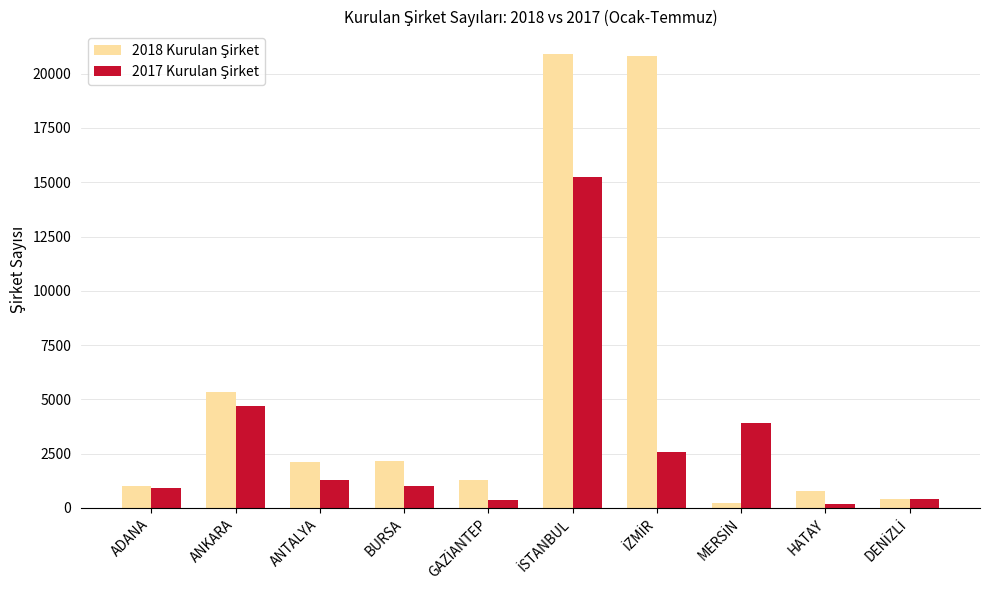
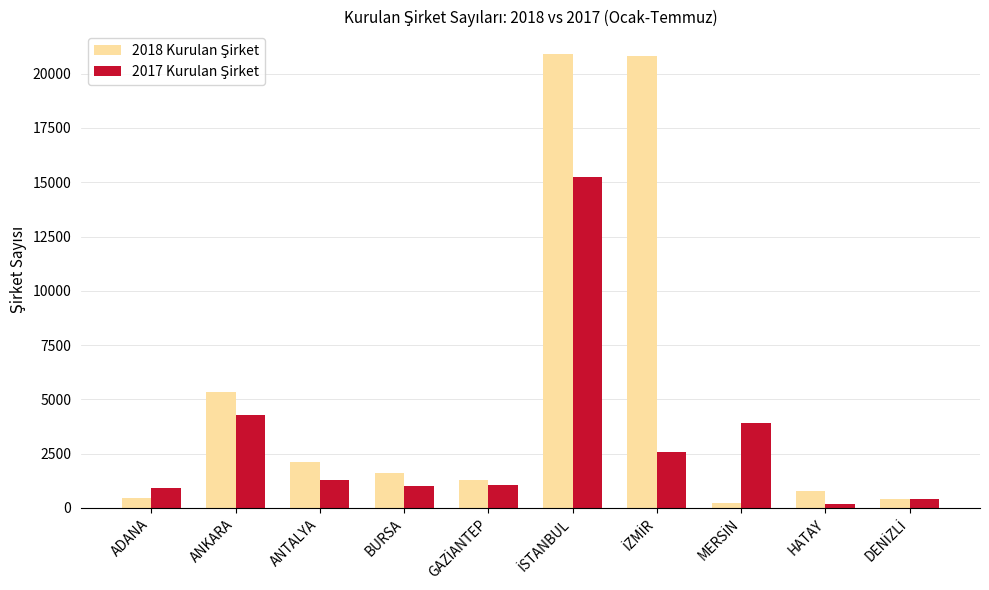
2018 Kurulan Şirket, ADANA: 1000 -> 500
2017 Kurulan Şirket, ANKARA: 4700 -> 4300
2018 Kurulan Şirket, BURSA: 2200 -> 1600
2017 Kurulan Şirket, GAZİANTEP: 400 -> 1000
